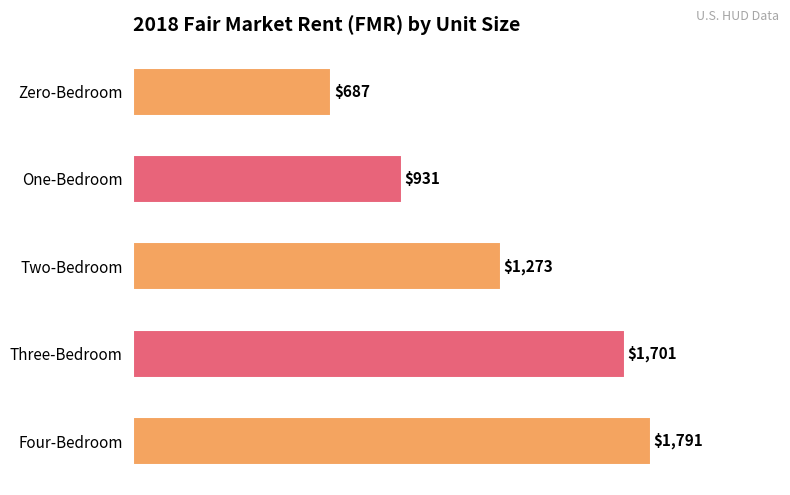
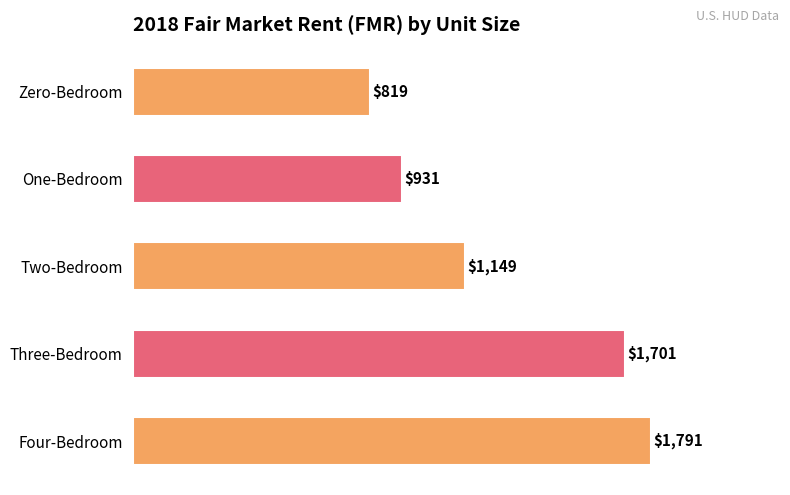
Zero-Bedroom: $687 -> $819
Two-Bedroom: $1,273 -> $1,149
